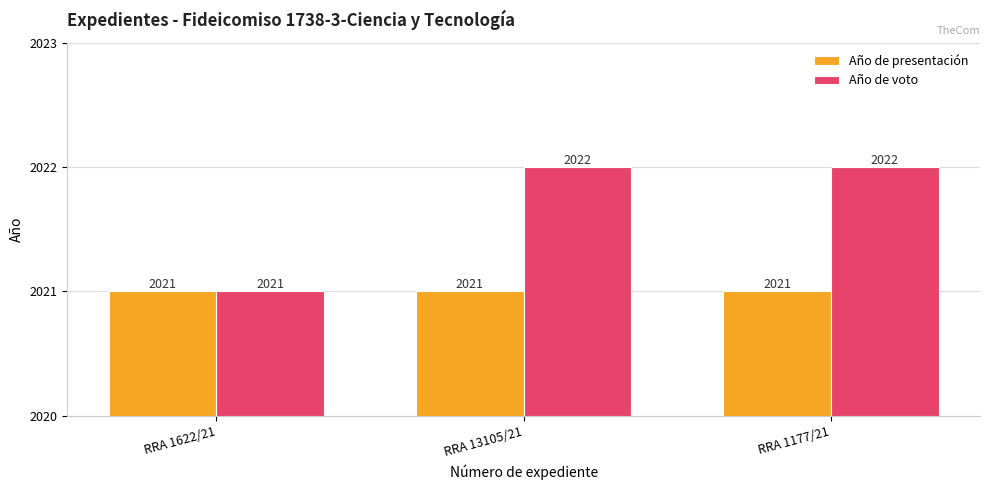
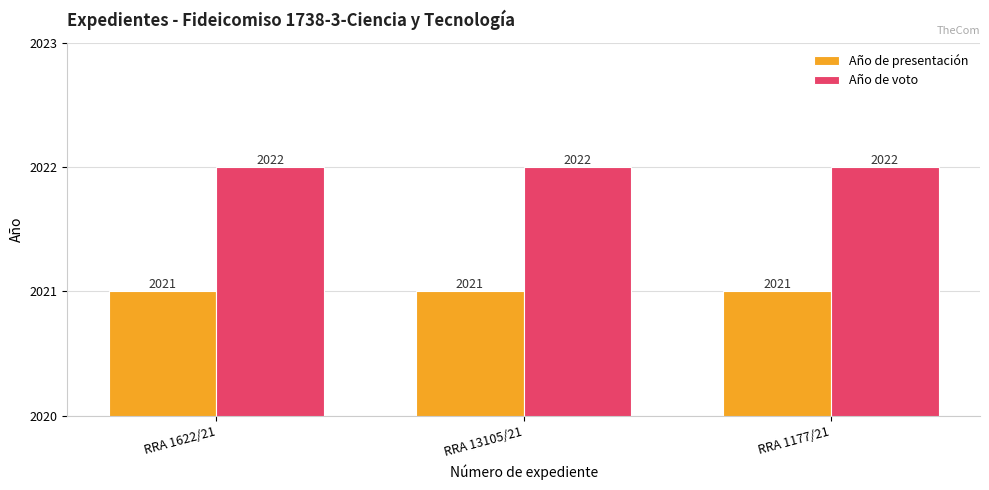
Año de voto, RRA 1622/21: 2021 -> 2022
